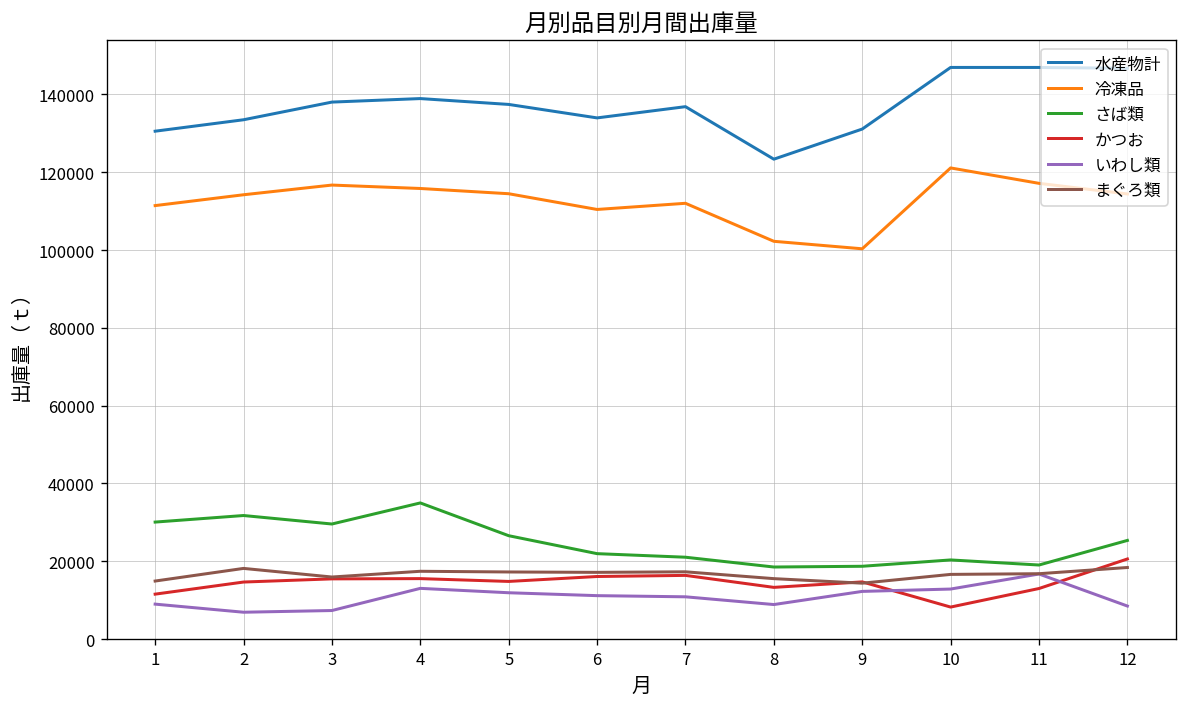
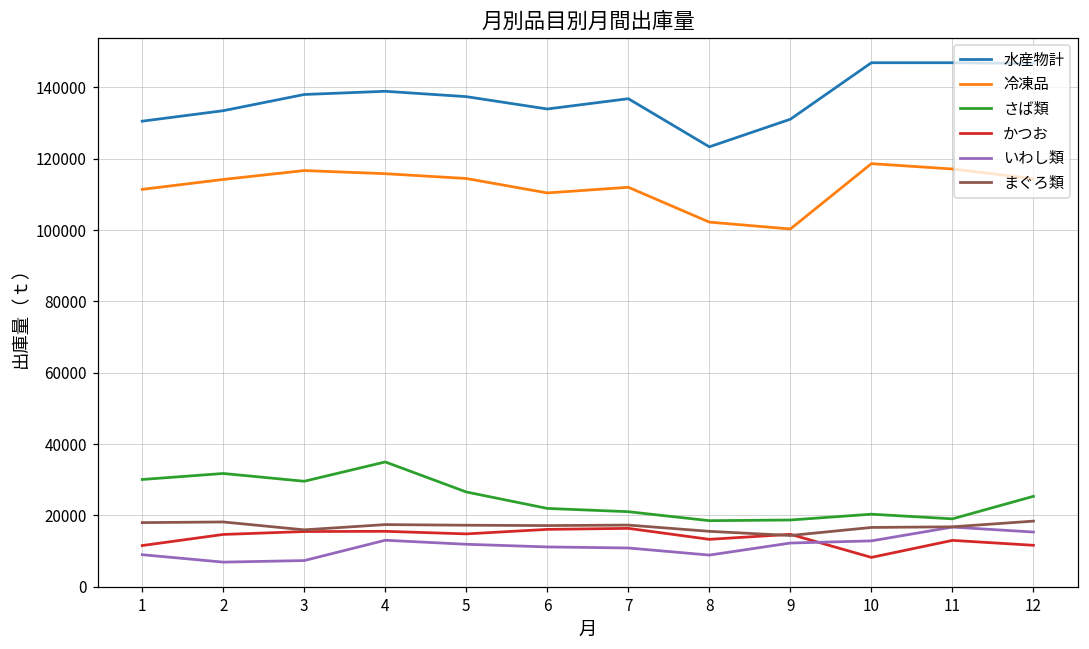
まぐろ類, 1: 15000 -> 18000
冷凍品, 10: 121000 -> 119000
かつお, 12: 21000 -> 12000
いわし類, 12: 8000 -> 15000
